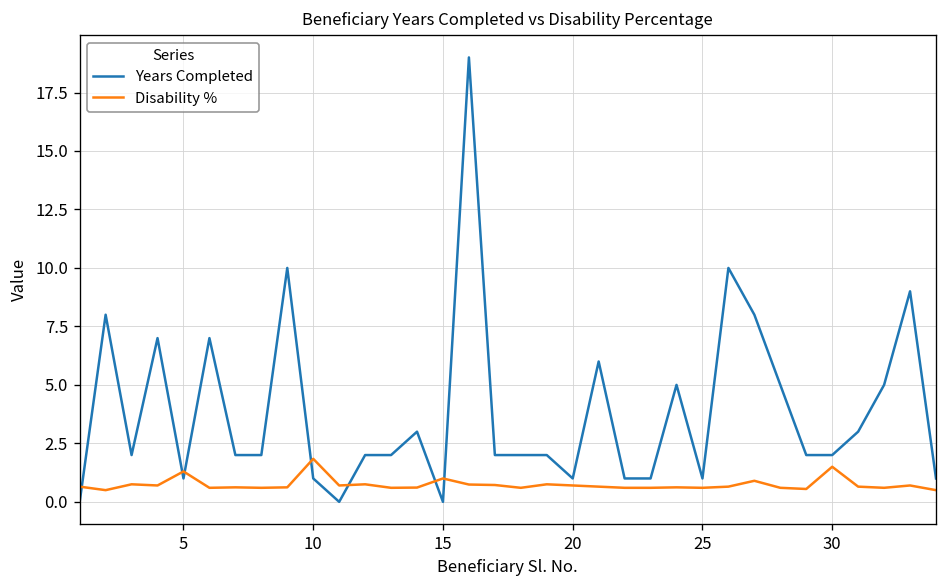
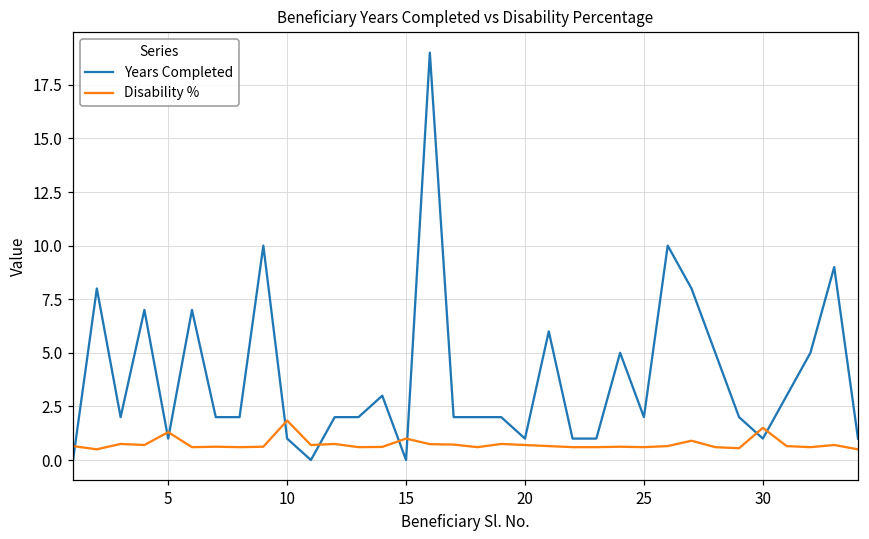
Years Completed, 25: 1 -> 2
Years Completed, 30: 2 -> 1
